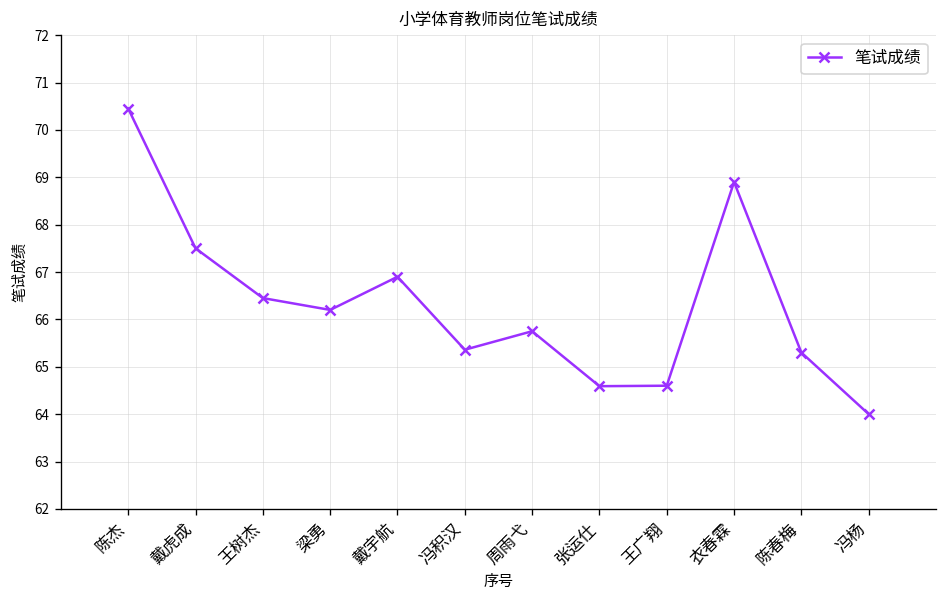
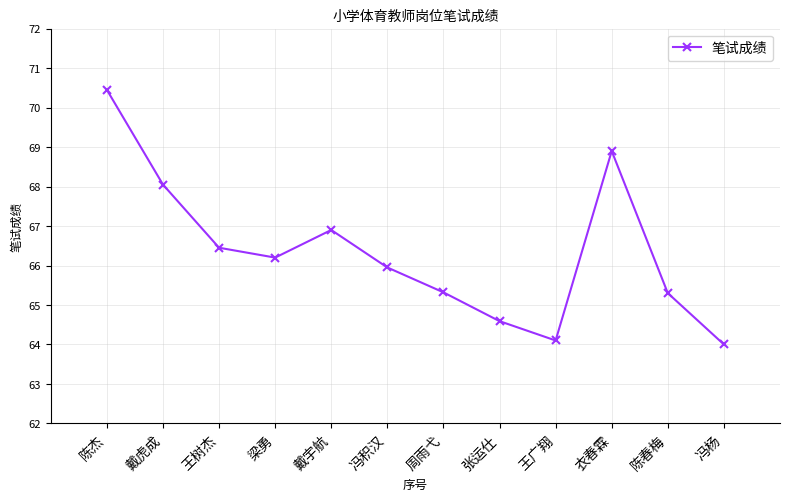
戴虎成: 67.5 -> 68.1
冯积汉: 65.4 -> 66.0
周雨弋: 65.8 -> 65.3
王广翔: 64.6 -> 64.1
